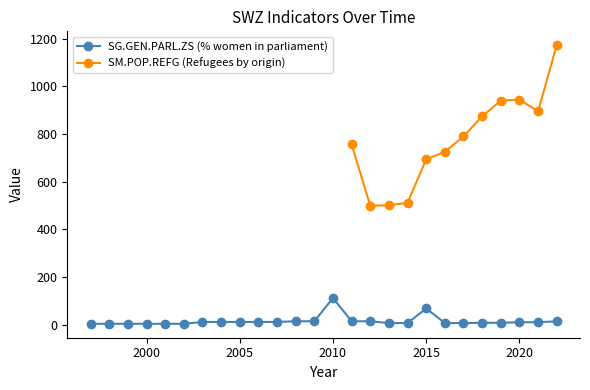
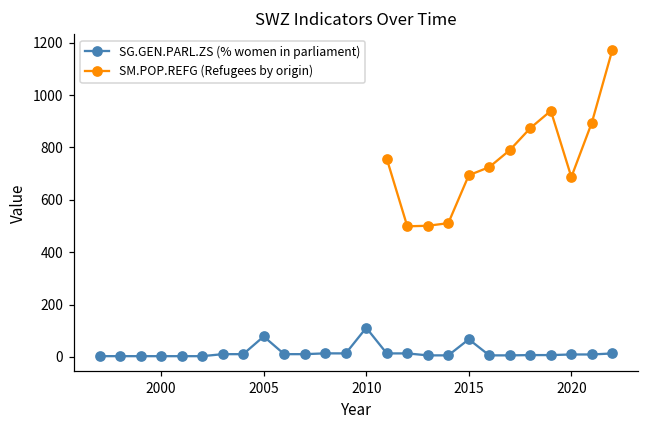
SG.GEN.PARL.ZS (% women in parliament), 2005: 10 -> 80
SM.POP.REFG (Refugees by origin), 2020: 950 -> 690
